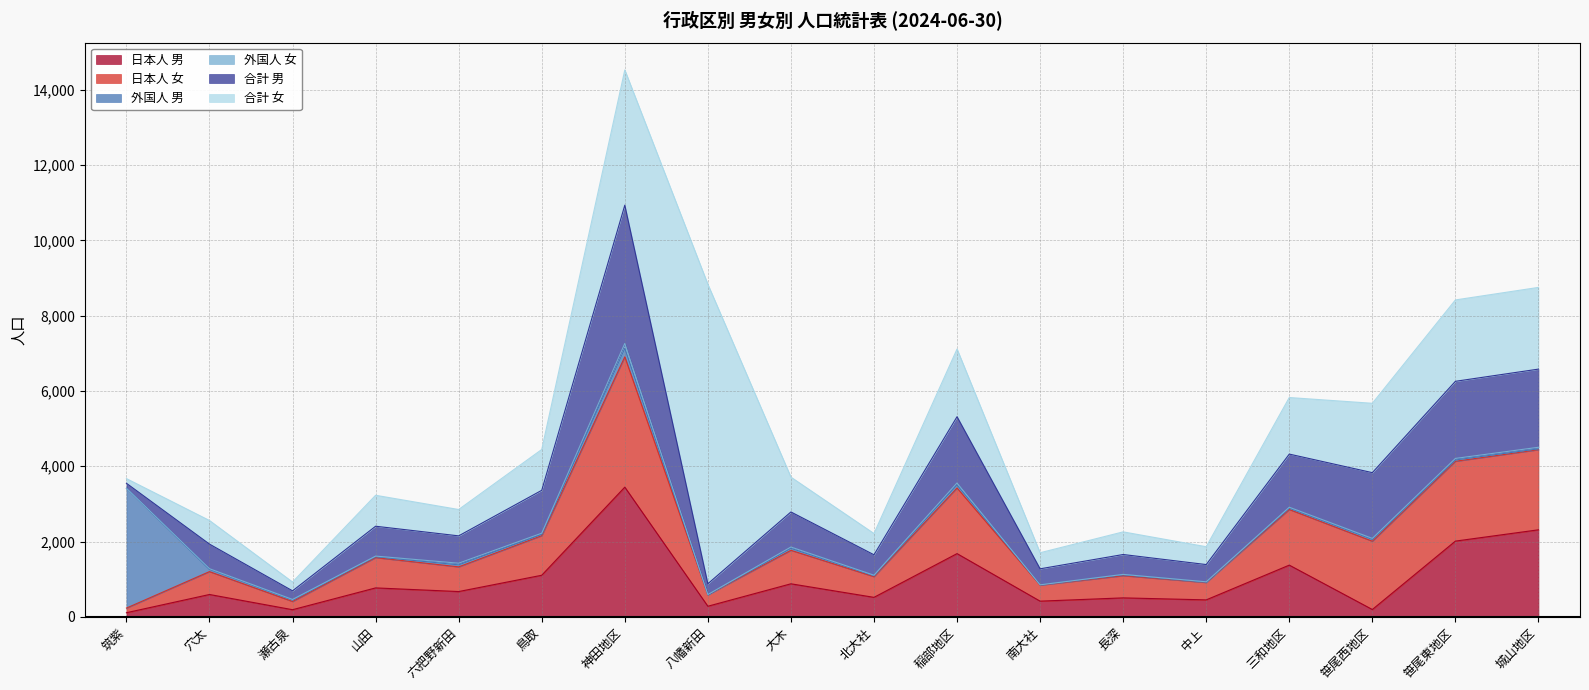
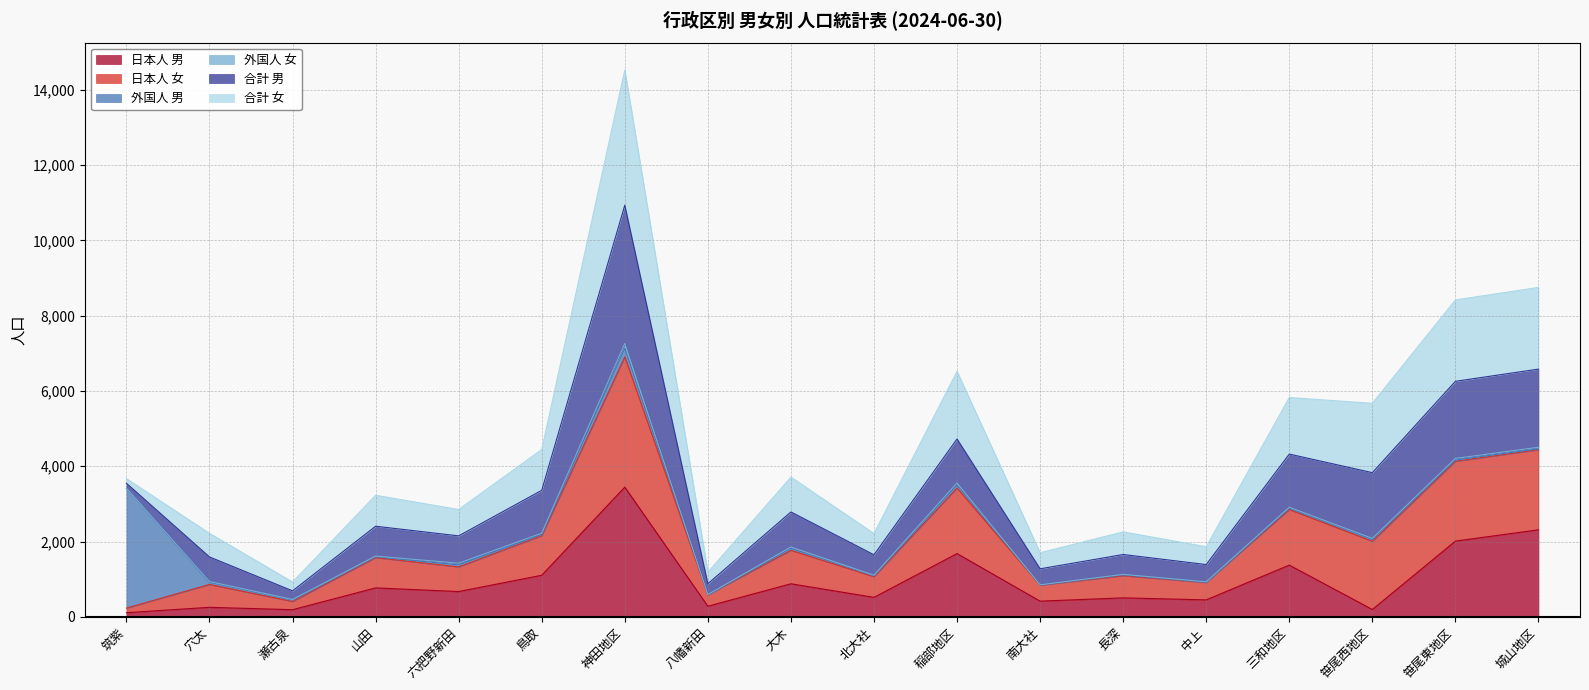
日本人 男, 穴太: 600 -> 300
合計 女, 八幡新田: 8,000 -> 300
合計 男, 稲部地区: 1,800 -> 1,200
